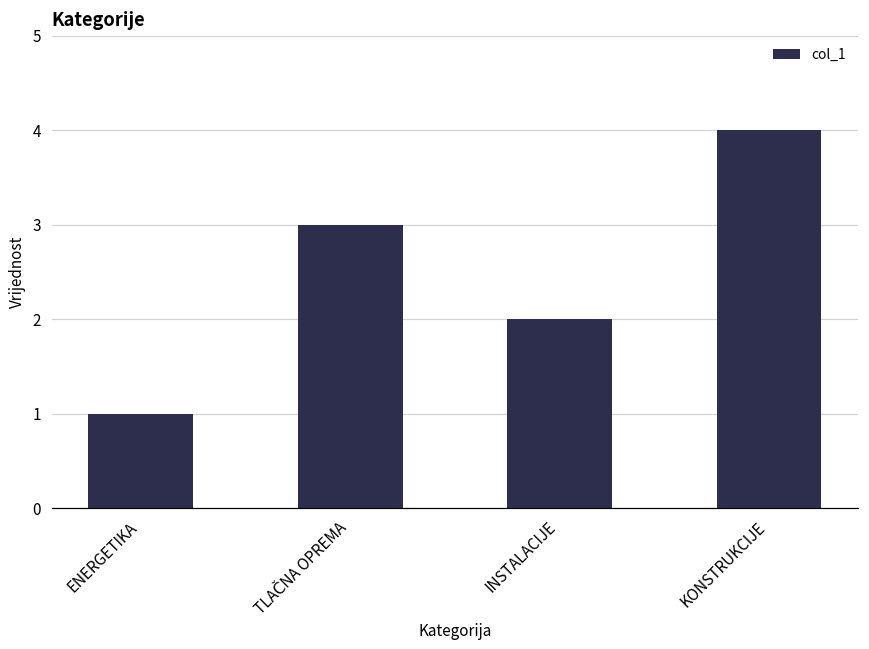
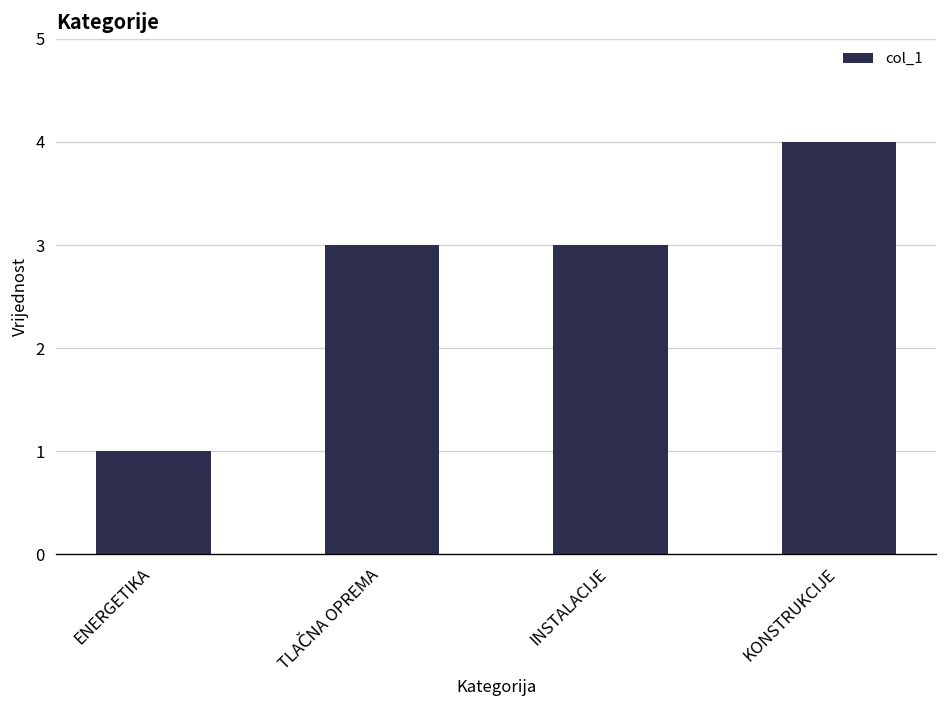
INSTALACIJE: 2 -> 3
